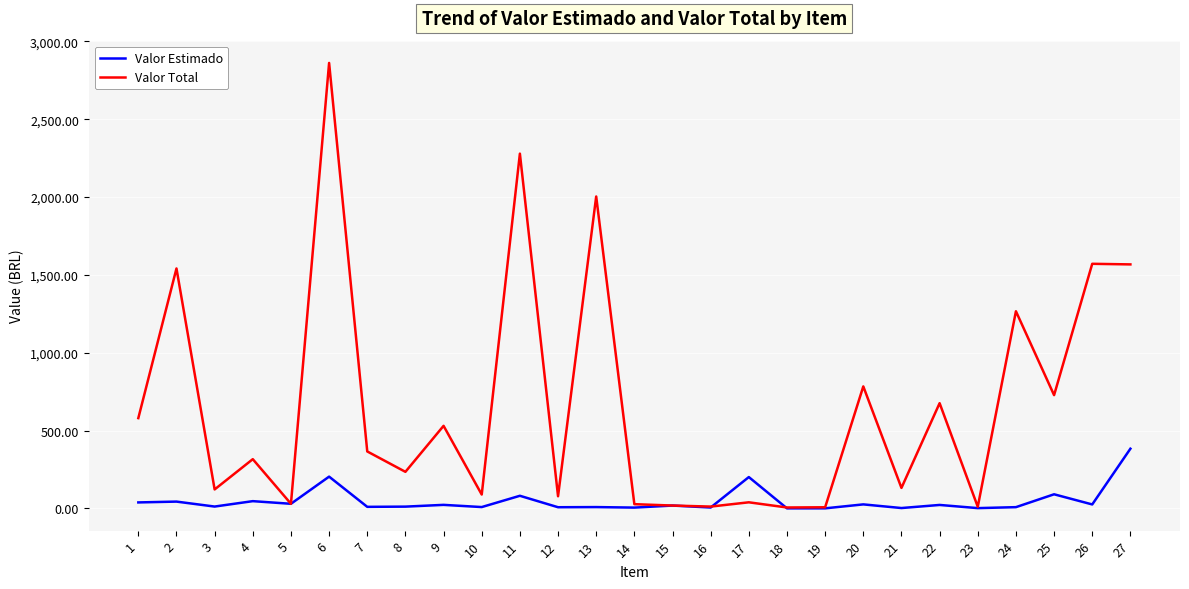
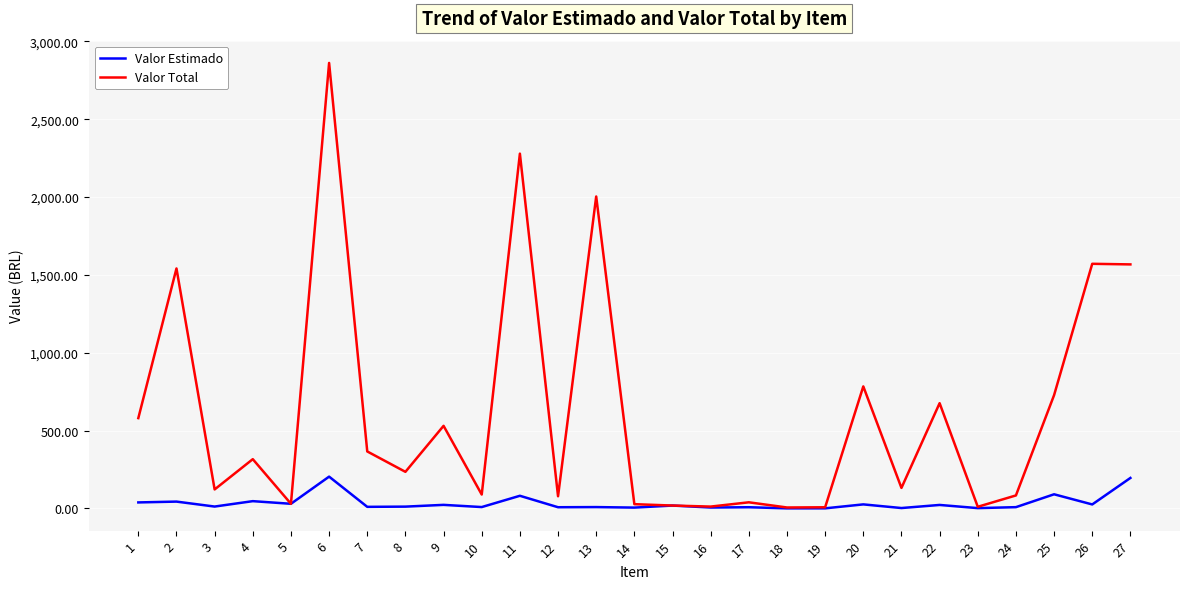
Valor Estimado, 17: 200 -> 10
Valor Total, 24: 1,270 -> 80
Valor Estimado, 27: 380 -> 200
